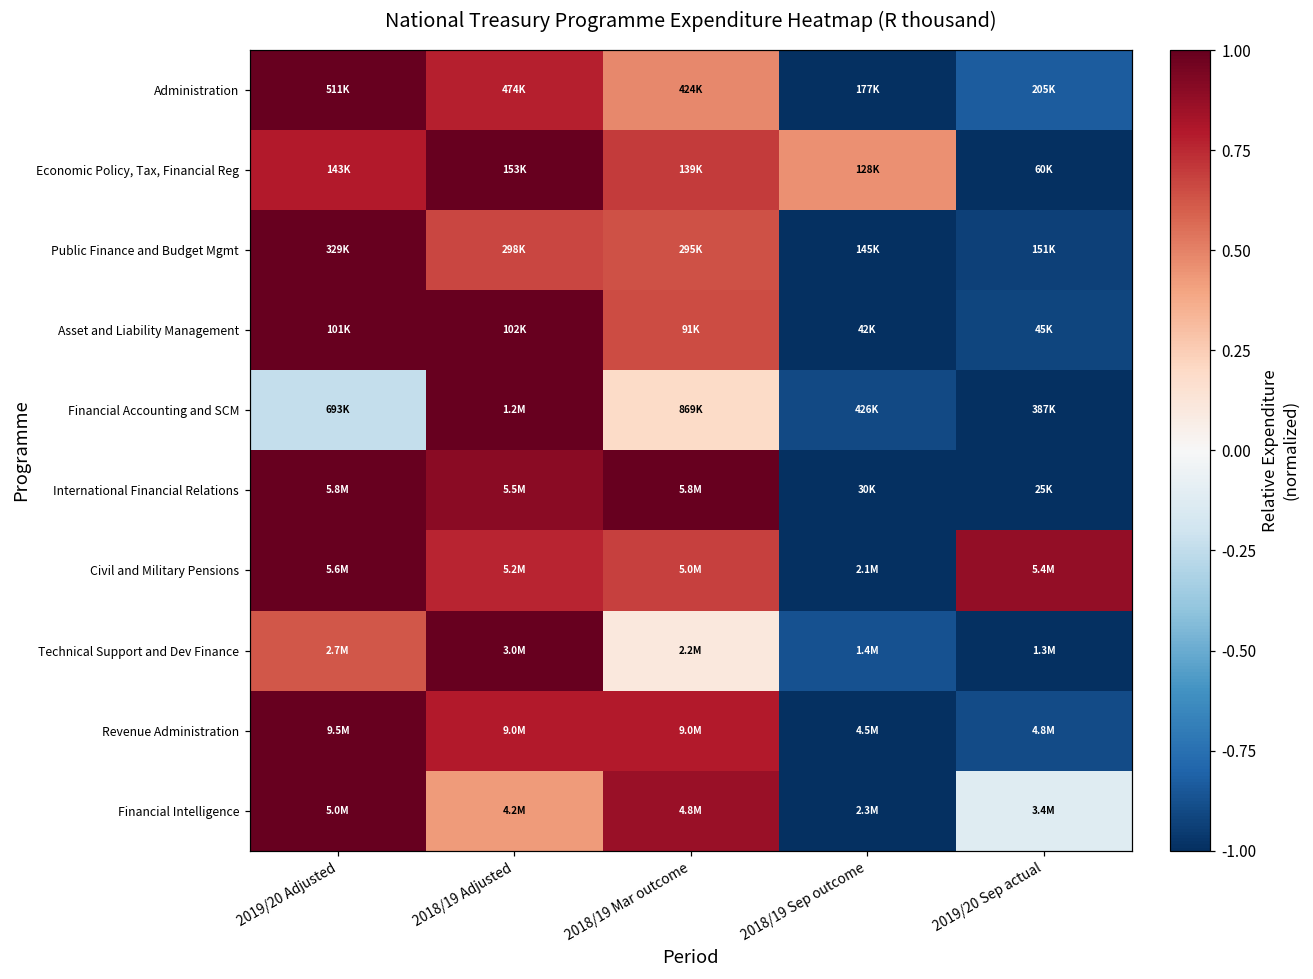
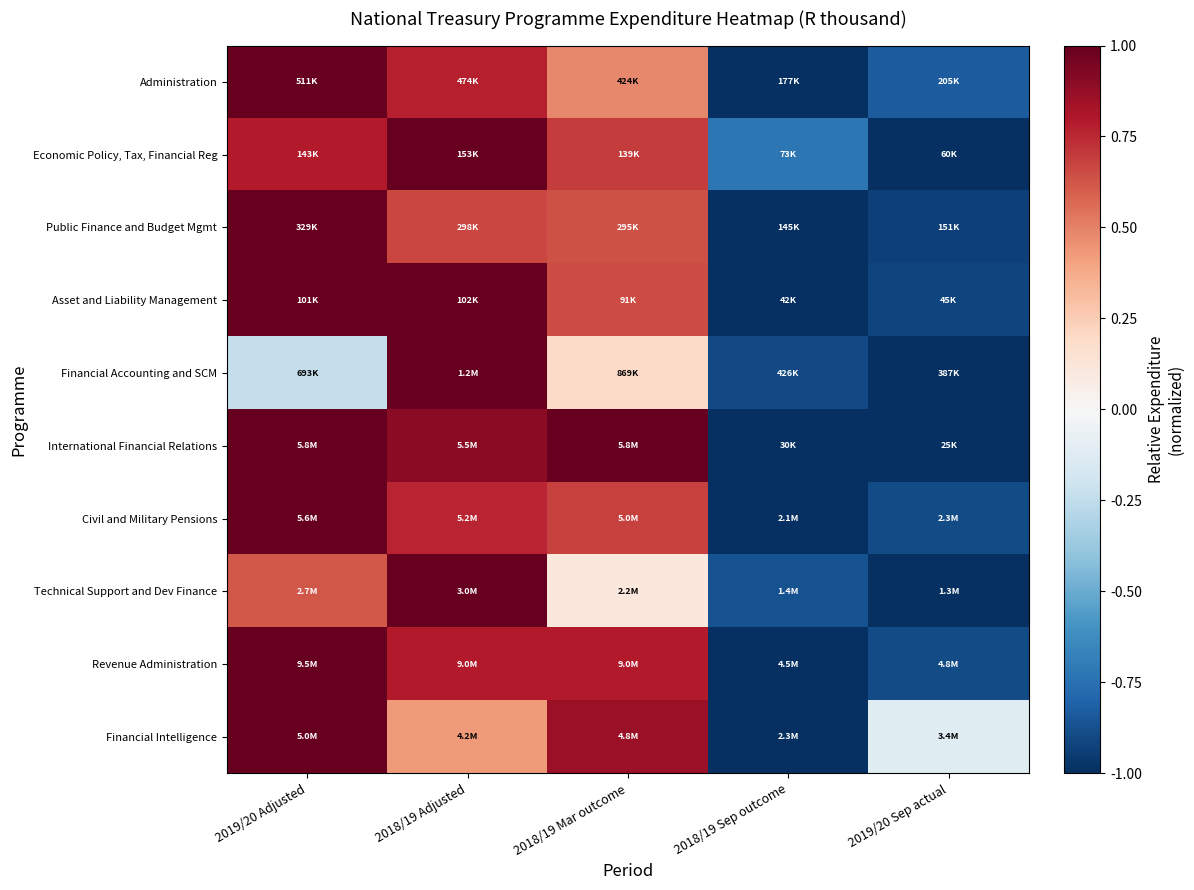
Economic Policy, Tax, Financial Reg, 2018/19 Sep outcome: 128K -> 73K
Civil and Military Pensions, 2019/20 Sep actual: 5.4M -> 2.3M
